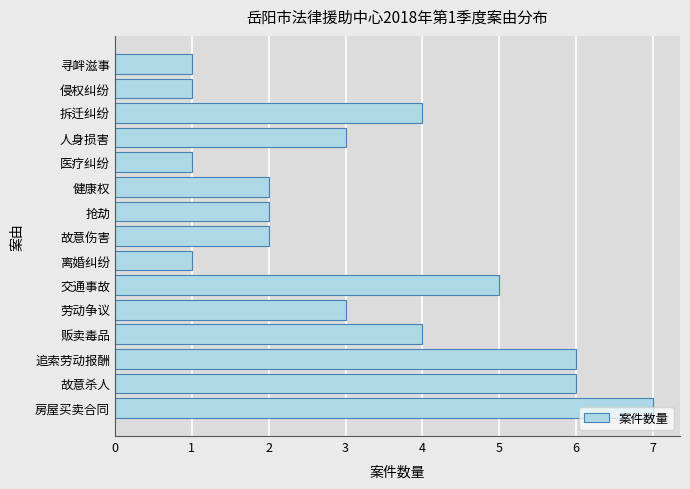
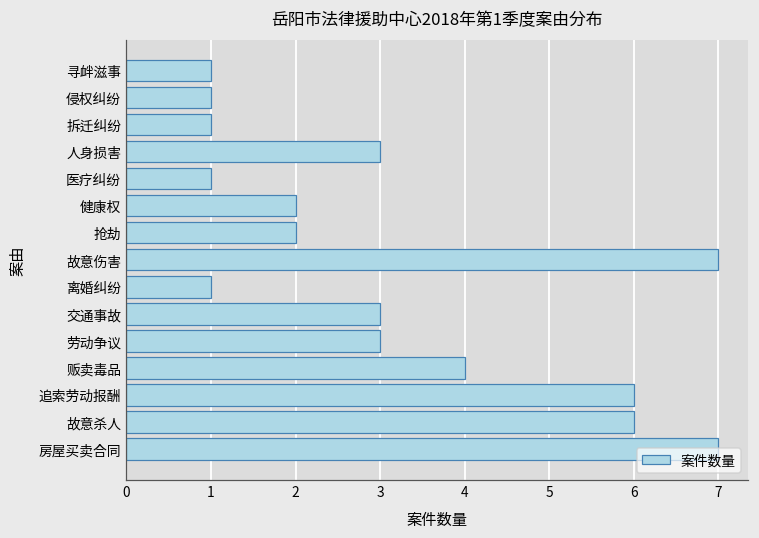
拆迁纠纷: 4 -> 1
故意伤害: 2 -> 7
交通事故: 5 -> 3
